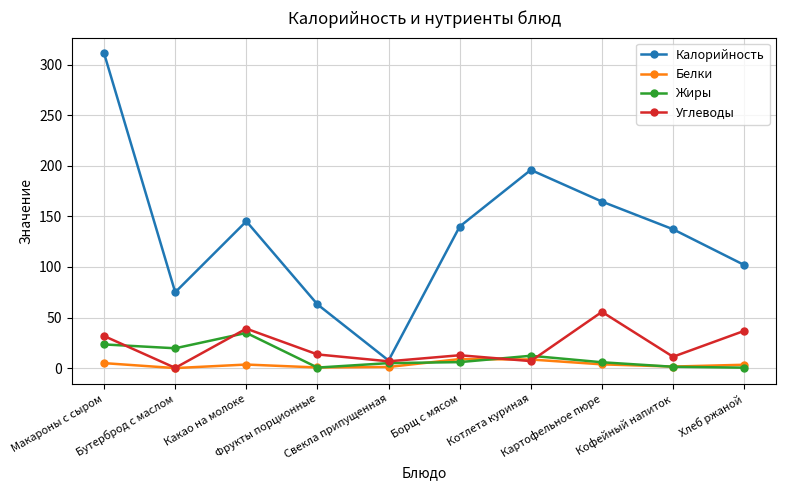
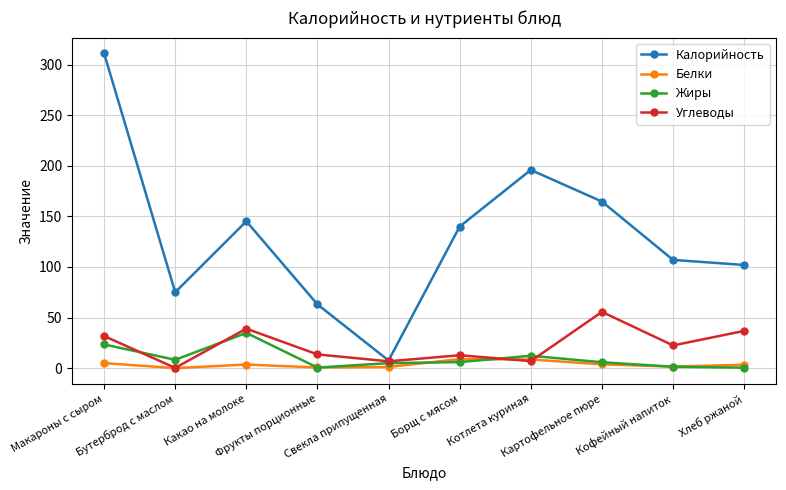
Жиры, Бутерброд с маслом: 20 -> 8
Калорийность, Кофейный напиток: 137 -> 107
Углеводы, Кофейный напиток: 11 -> 22
